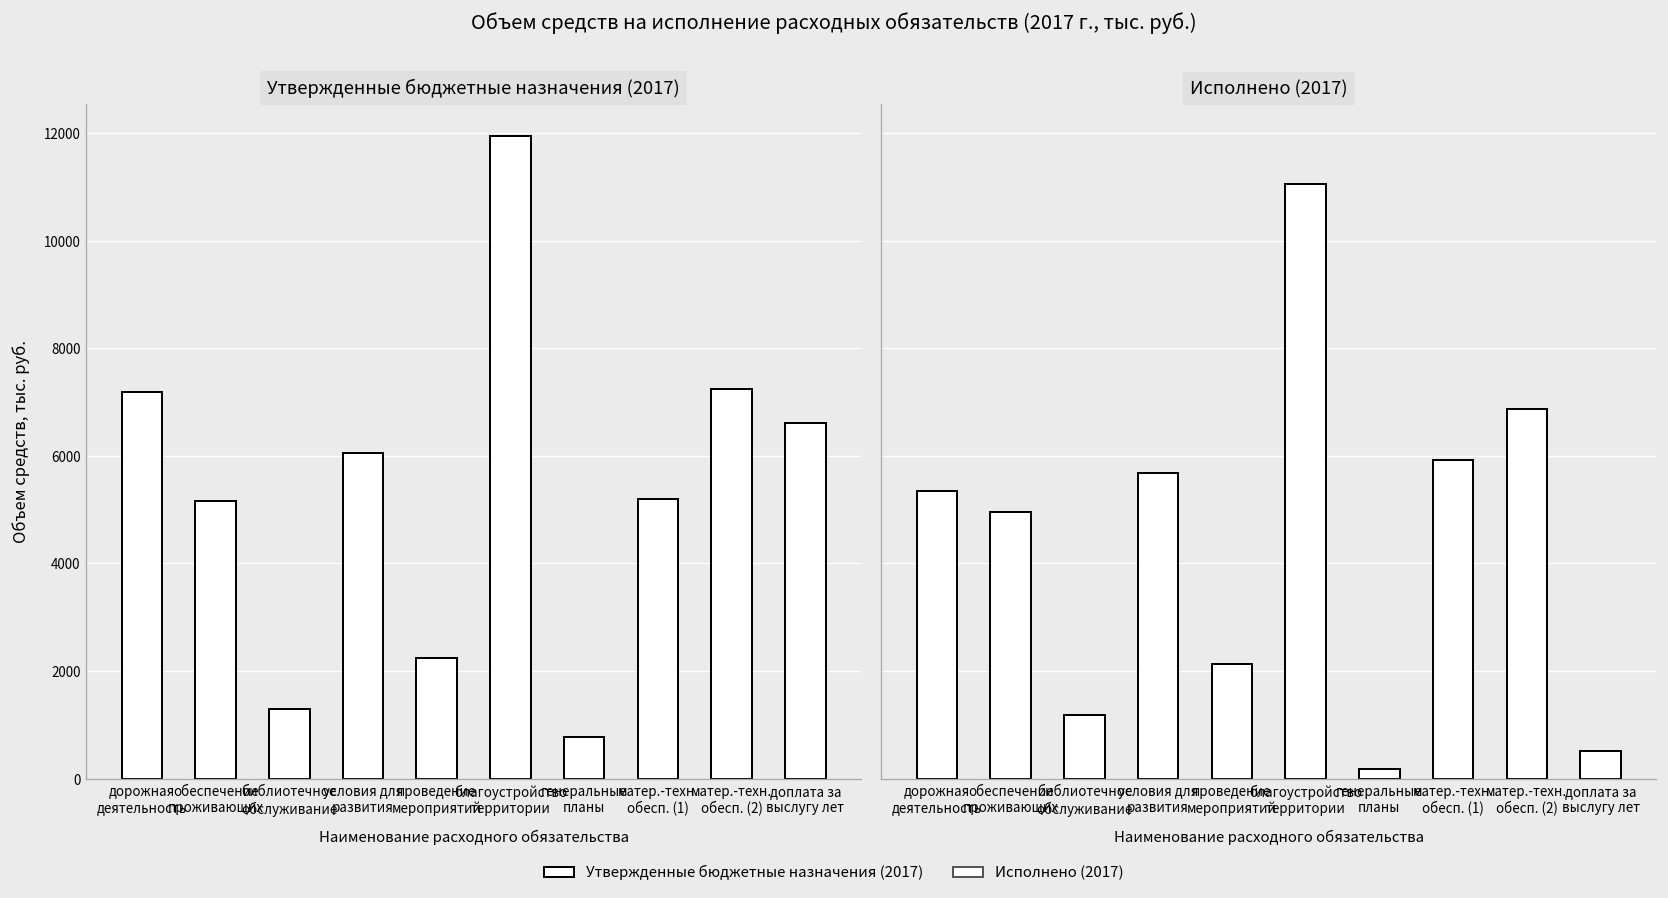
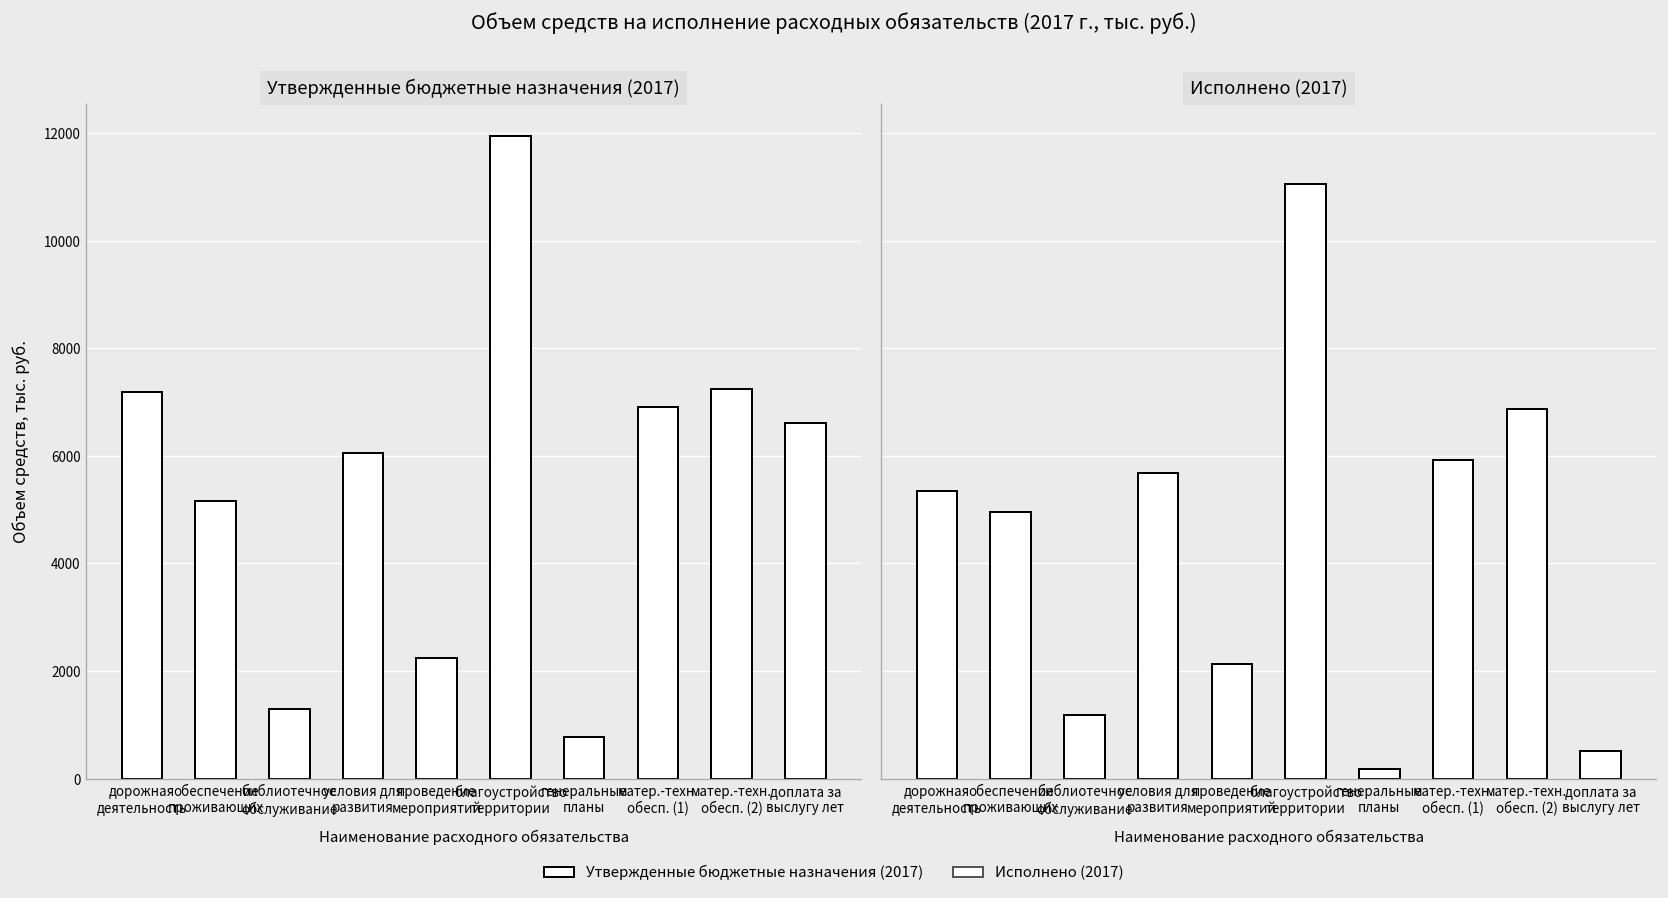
Утвержденные бюджетные назначения (2017), матер.-техн. обесп. (1): 5200 -> 6900
